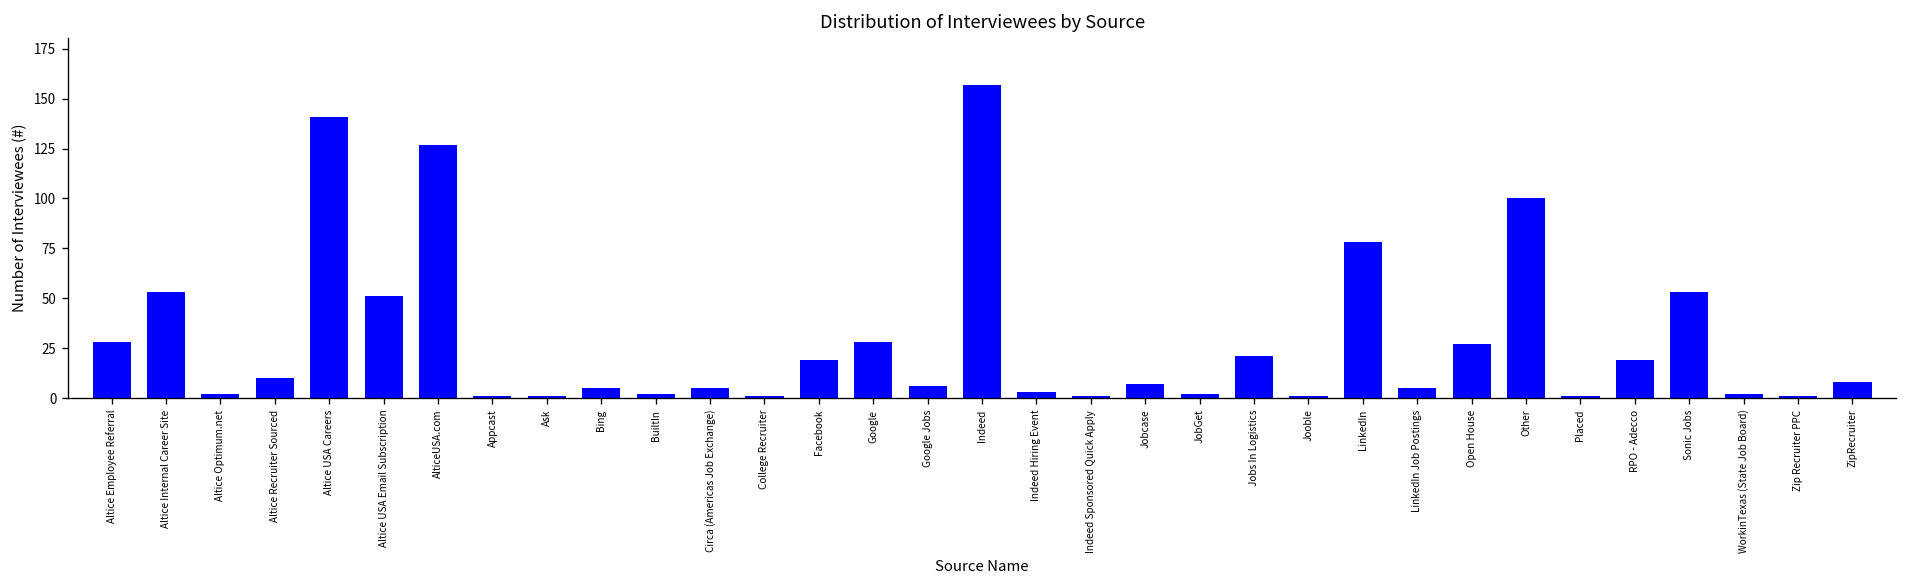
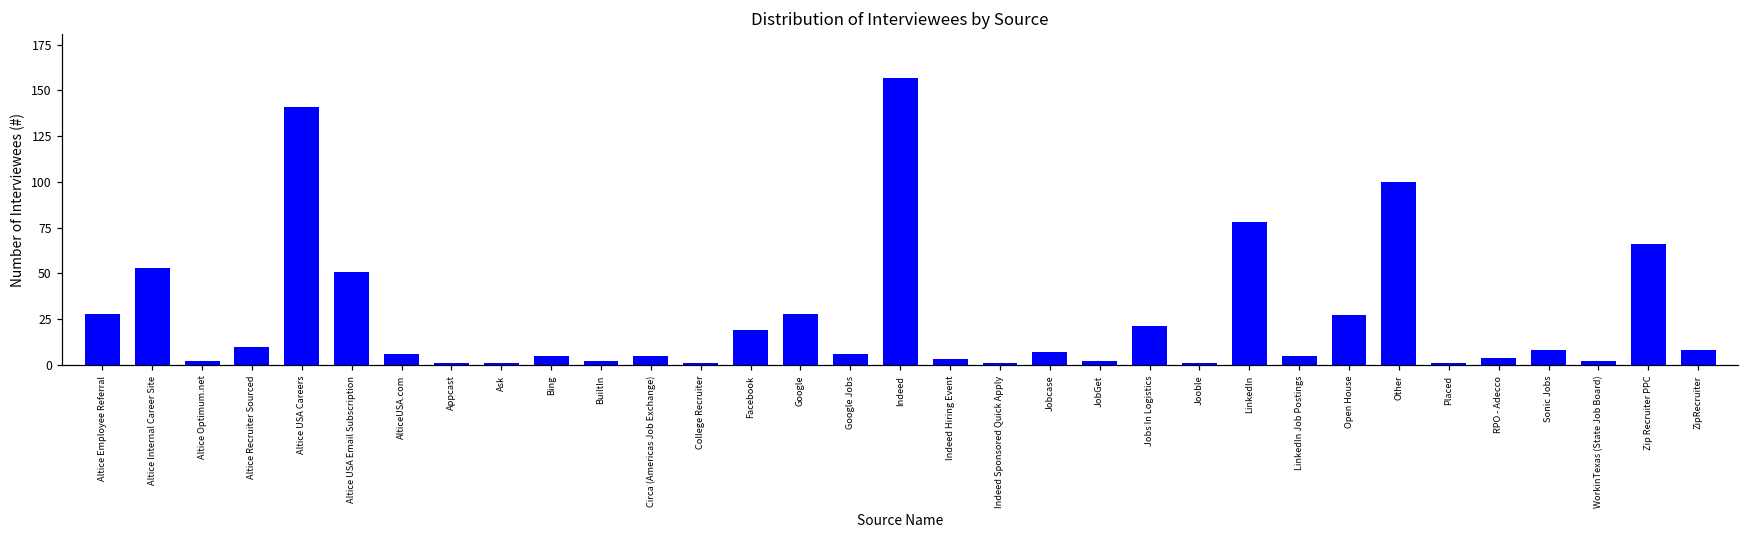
AlticeUSA.com: 127 -> 6
RPO - Adecco: 19 -> 4
Sonic Jobs: 53 -> 8
Zip Recruiter PPC: 1 -> 66
